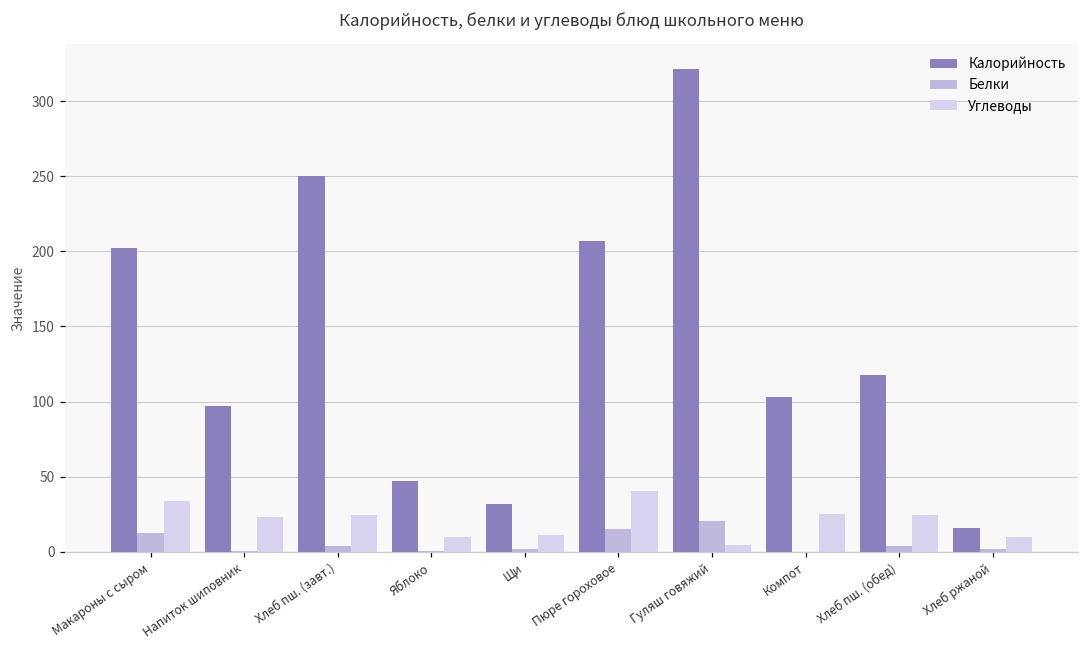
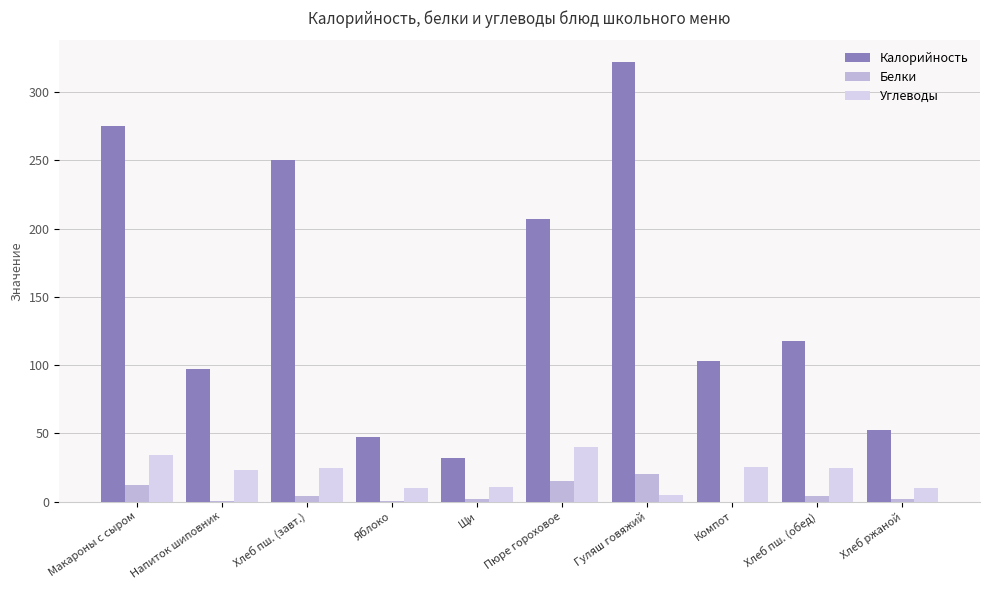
Калорийность, Макароны с сыром: 202 -> 275
Калорийность, Хлеб ржаной: 16 -> 52
